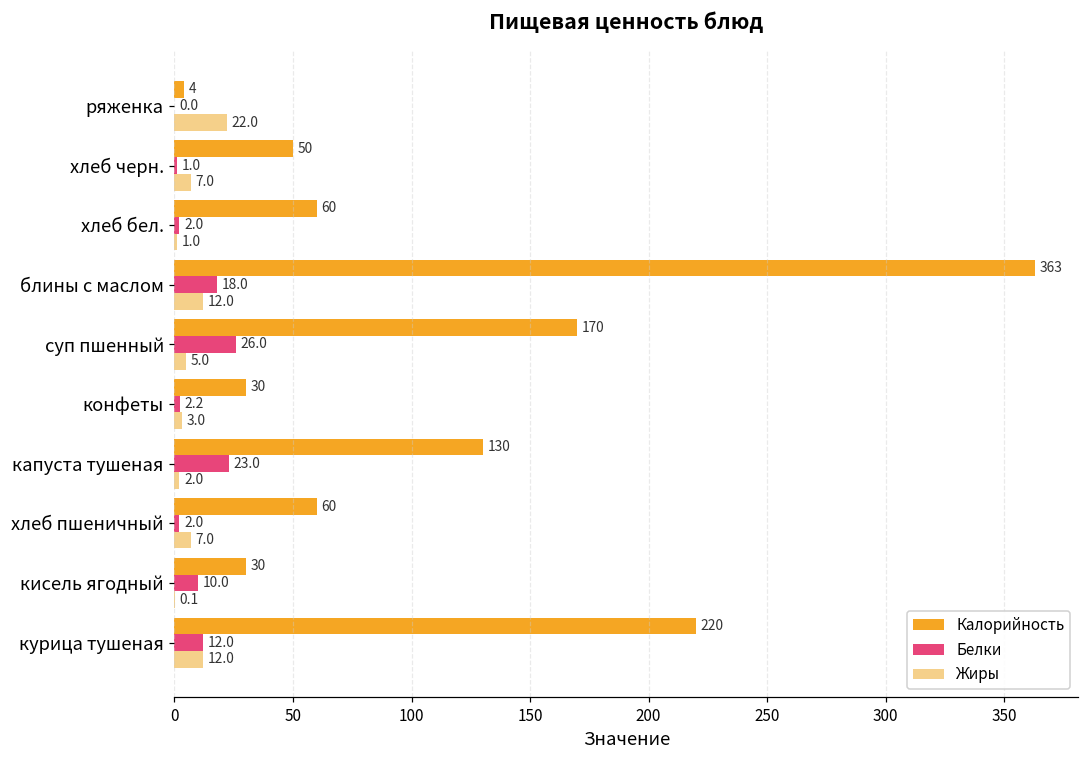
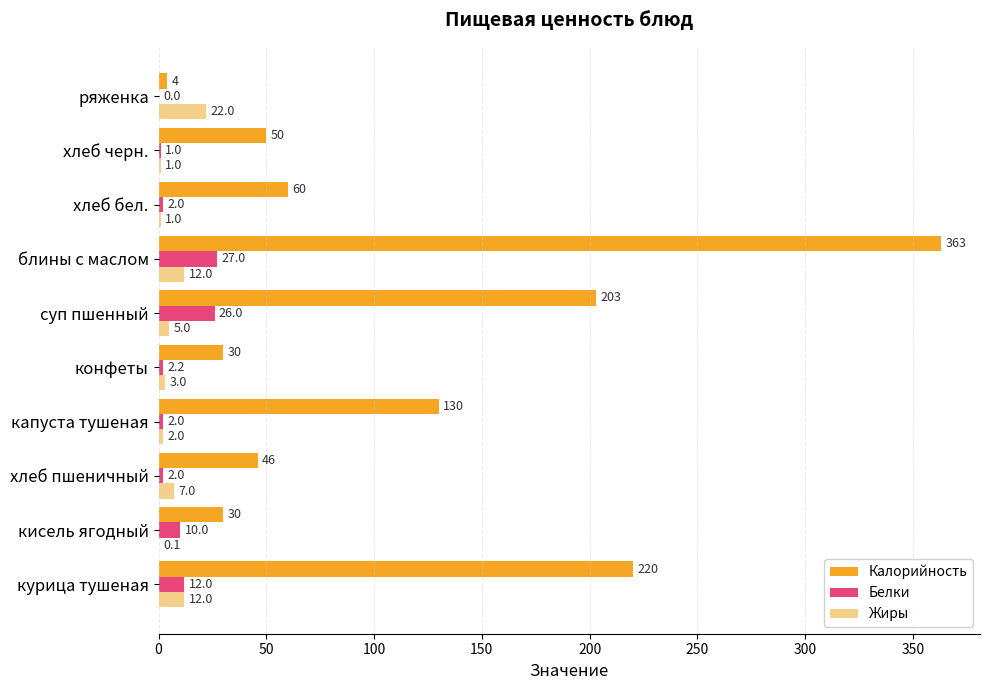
Жиры, хлеб черн.: 7.0 -> 1.0
Белки, блины с маслом: 18.0 -> 27.0
Калорийность, суп пшенный: 170 -> 203
Белки, капуста тушеная: 23.0 -> 2.0
Калорийность, хлеб пшеничный: 60 -> 46
